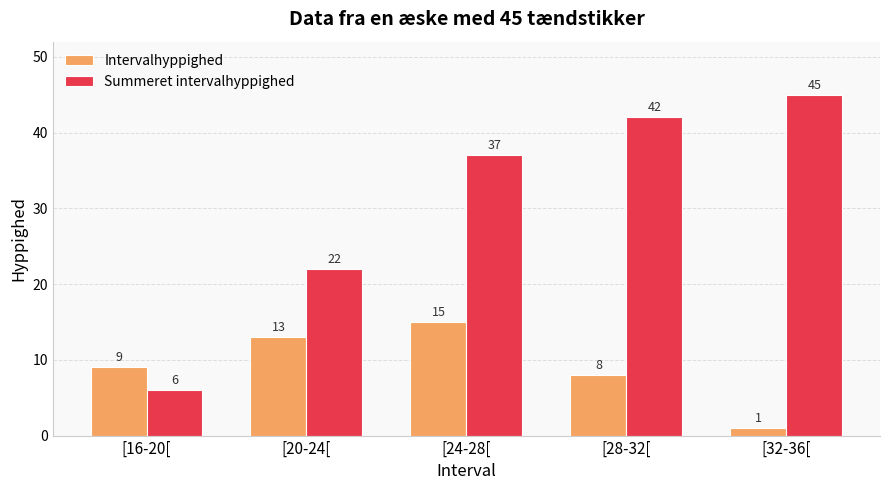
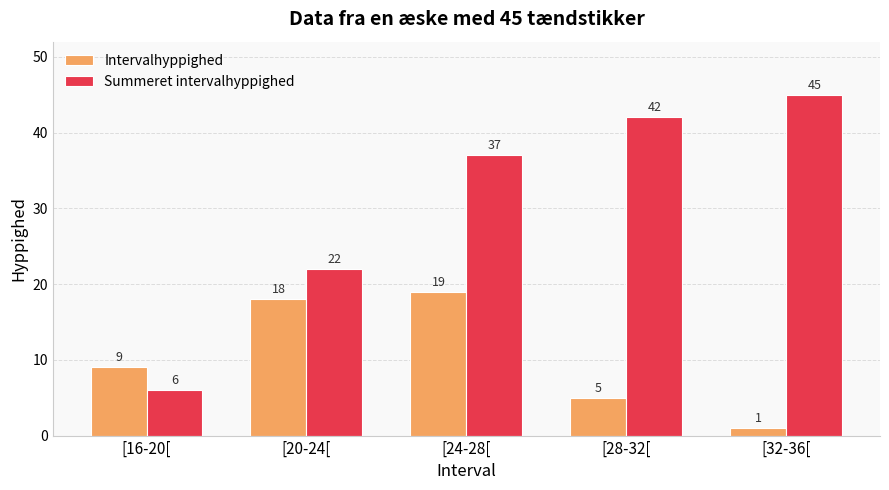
Intervalhyppighed, [20-24[: 13 -> 18
Intervalhyppighed, [24-28[: 15 -> 19
Intervalhyppighed, [28-32[: 8 -> 5
